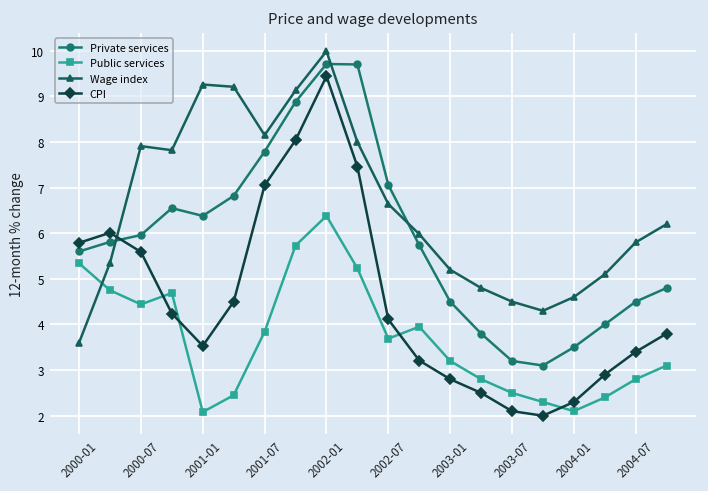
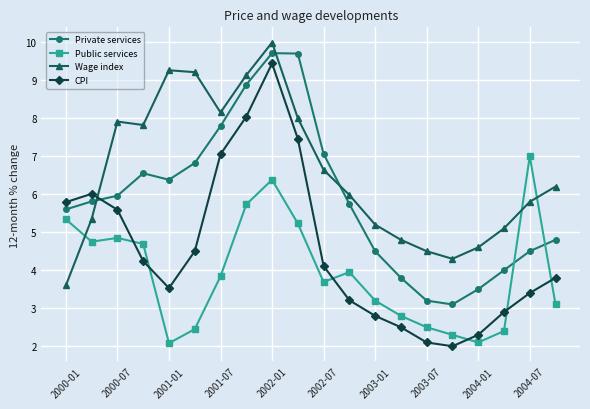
Public services, 2000-07: 4.4 -> 4.9
Public services, 2004-07: 2.8 -> 7.0
